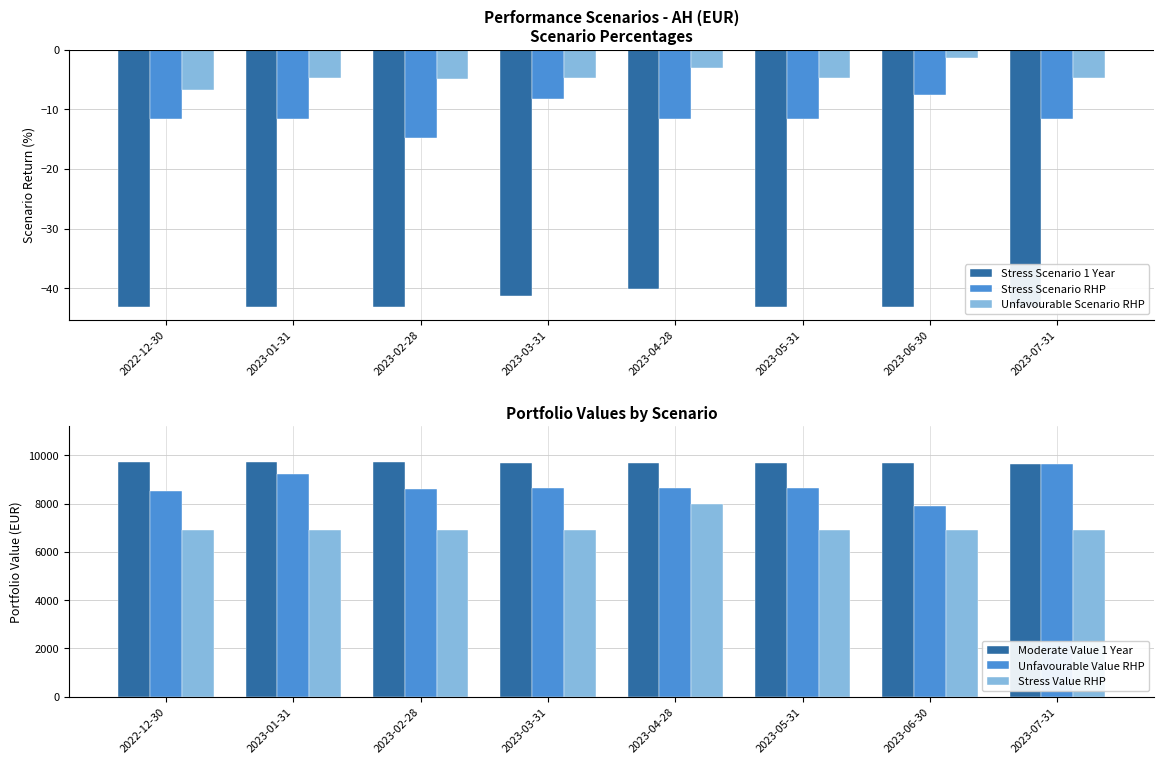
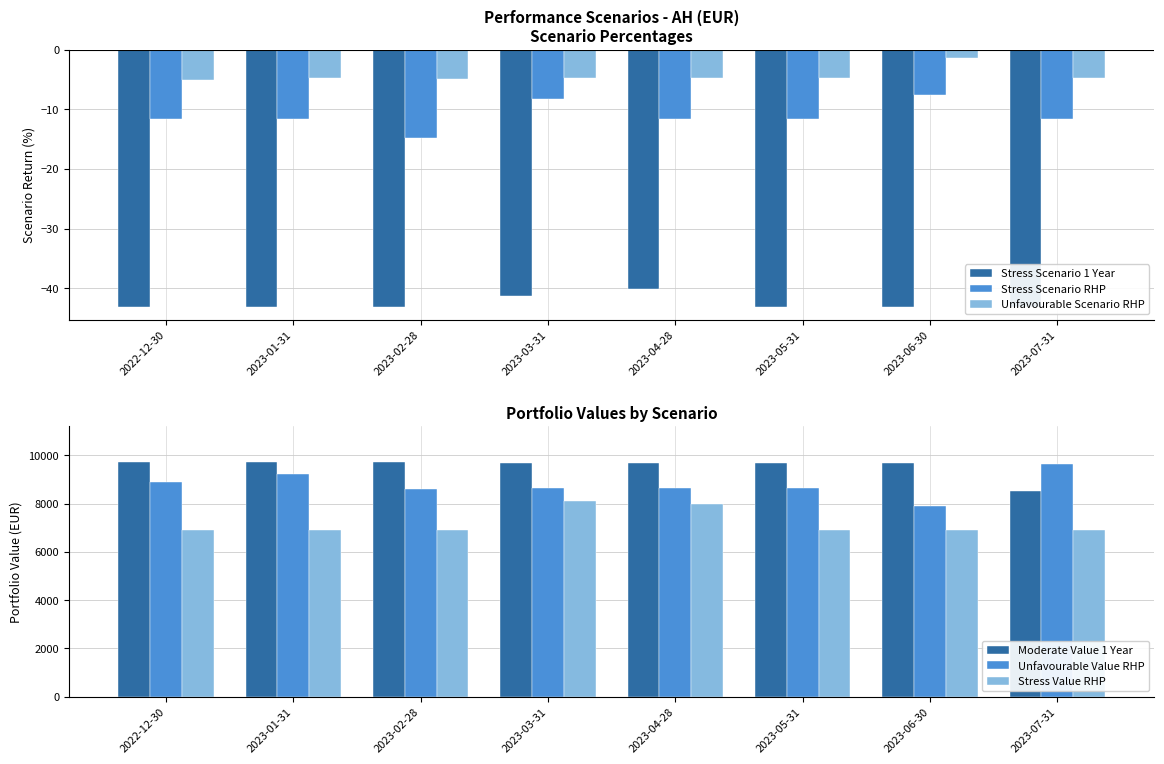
Performance Scenarios - AH (EUR) Scenario Percentages, Unfavourable Scenario RHP, 2022-12-30: -7 -> -5
Performance Scenarios - AH (EUR) Scenario Percentages, Unfavourable Scenario RHP, 2023-04-28: -3 -> -5
Portfolio Values by Scenario, Unfavourable Value RHP, 2022-12-30: 8500 -> 8900
Portfolio Values by Scenario, Stress Value RHP, 2023-03-31: 6900 -> 8100
Portfolio Values by Scenario, Moderate Value 1 Year, 2023-07-31: 9600 -> 8500
